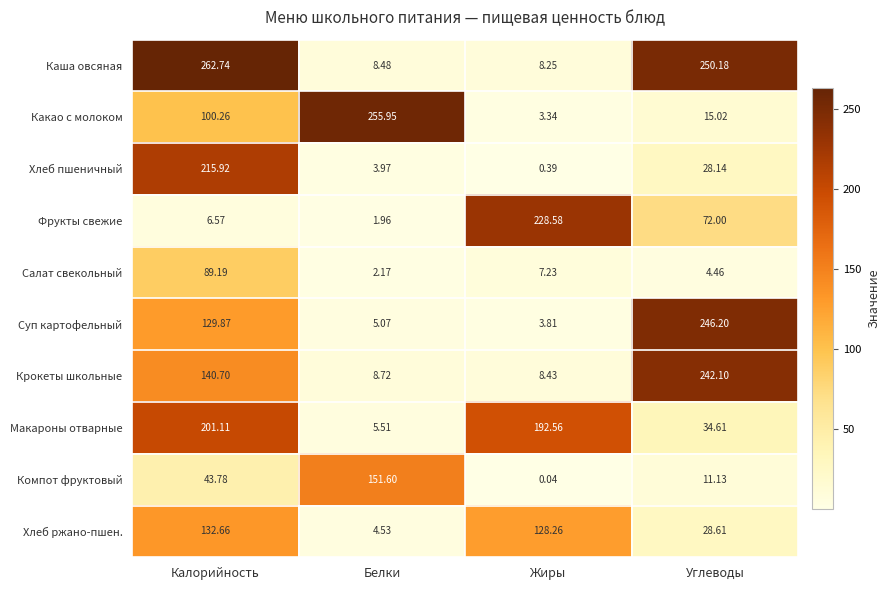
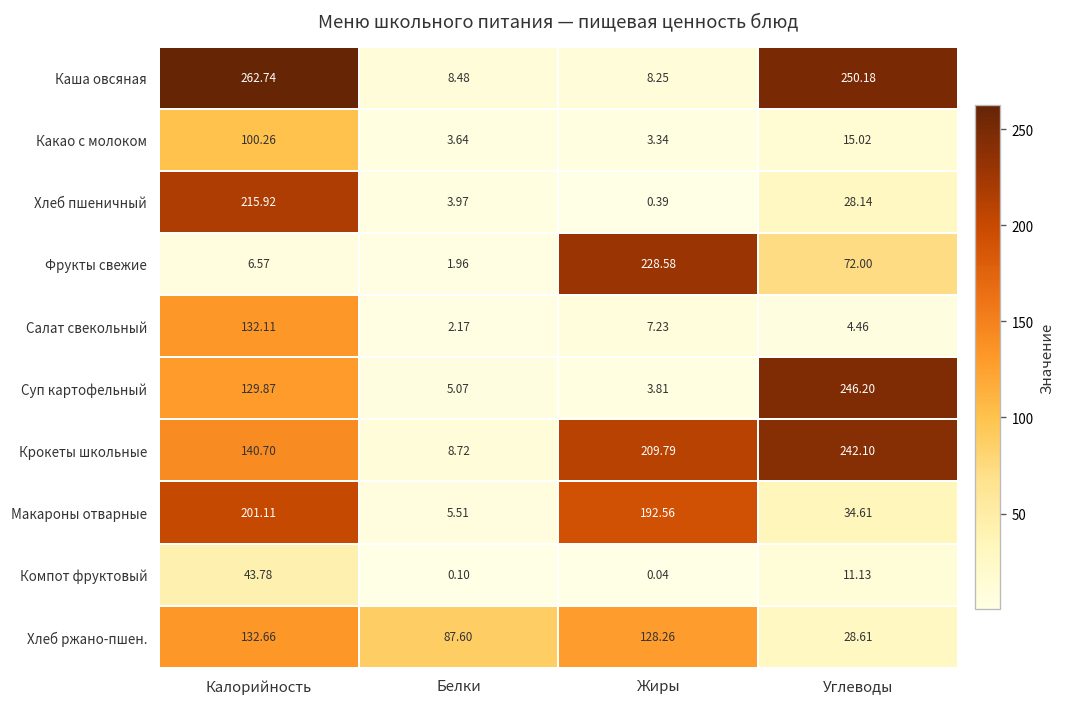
Какао с молоком, Белки: 255.95 -> 3.64
Салат свекольный, Калорийность: 89.19 -> 132.11
Крокеты школьные, Жиры: 8.43 -> 209.79
Компот фруктовый, Белки: 151.60 -> 0.10
Хлеб ржано-пшен., Белки: 4.53 -> 87.60
